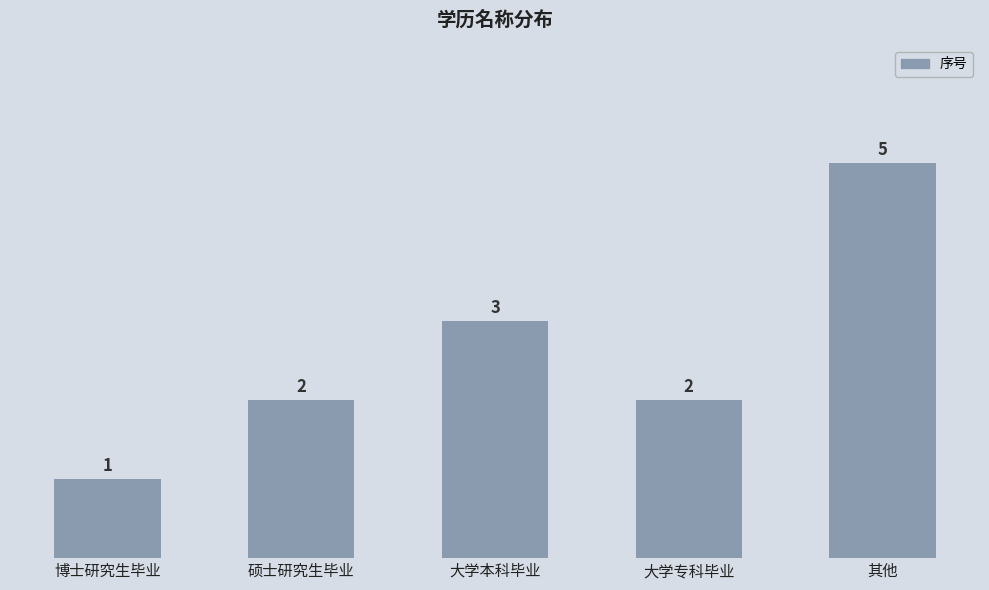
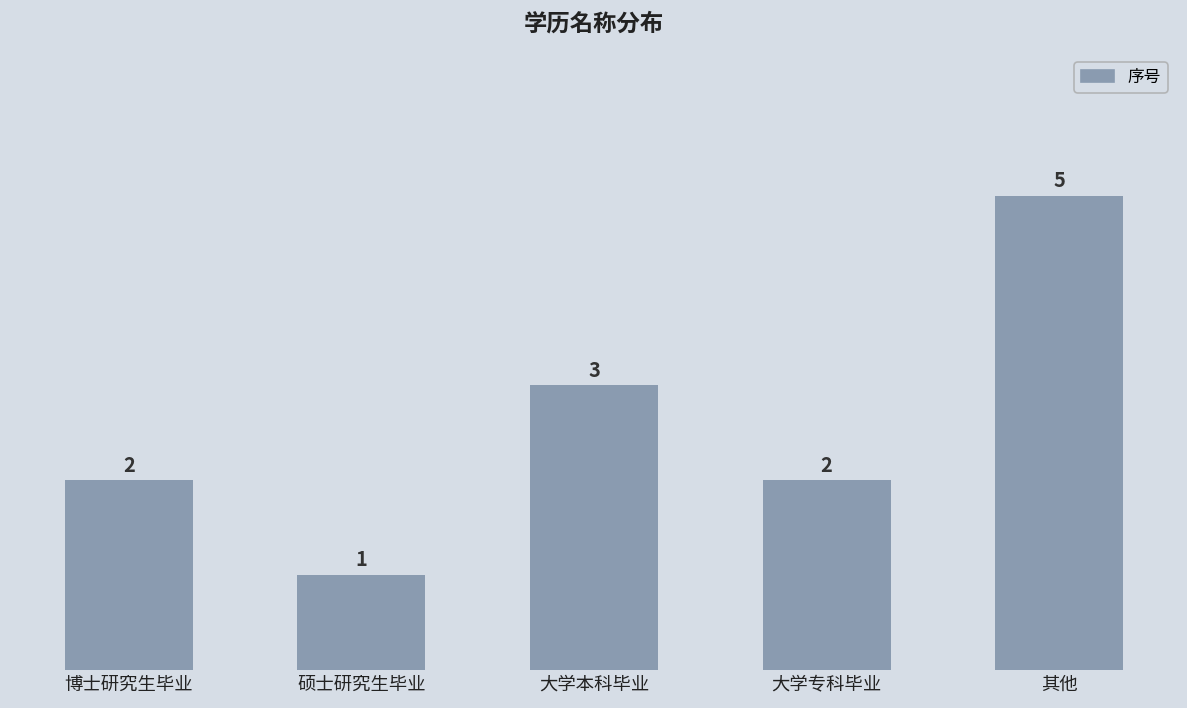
博士研究生毕业: 1 -> 2
硕士研究生毕业: 2 -> 1
